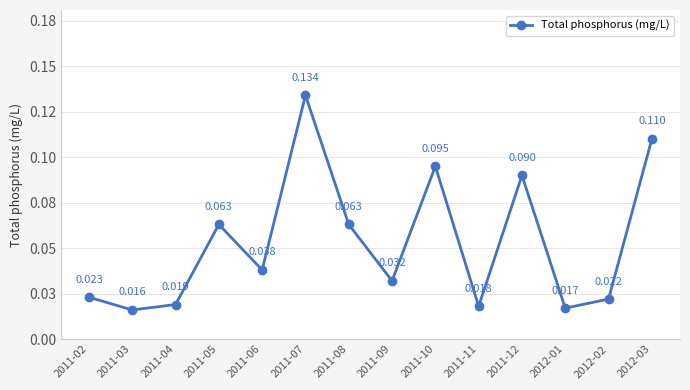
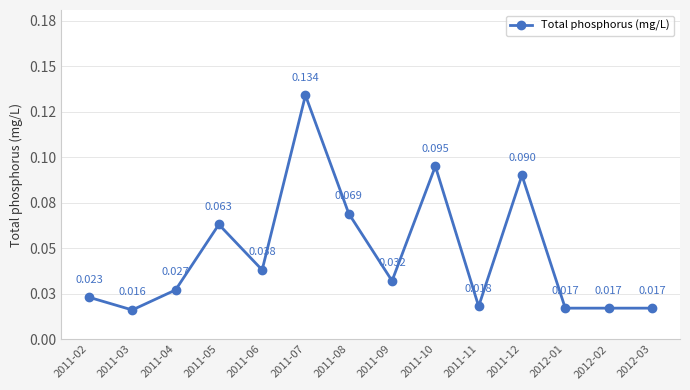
2011-04: 0.019 -> 0.027
2011-08: 0.063 -> 0.069
2012-02: 0.022 -> 0.017
2012-03: 0.110 -> 0.017
